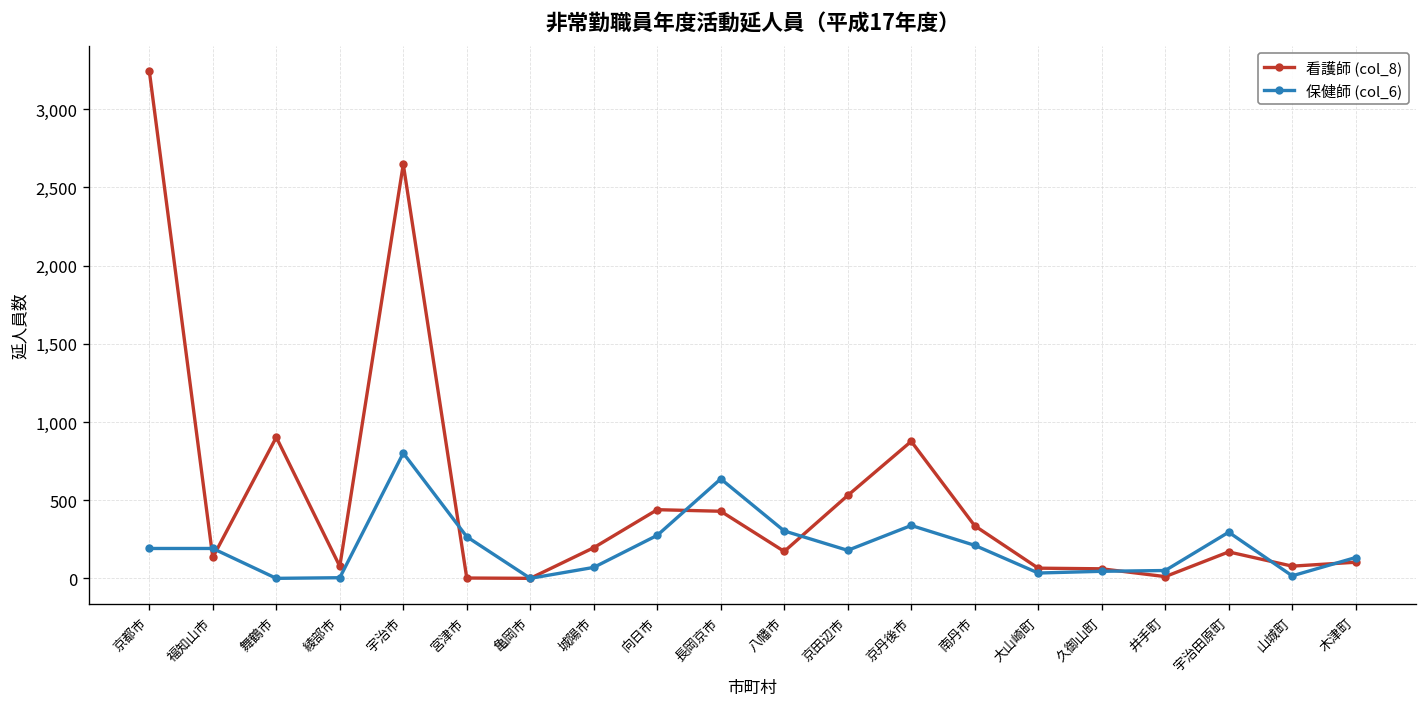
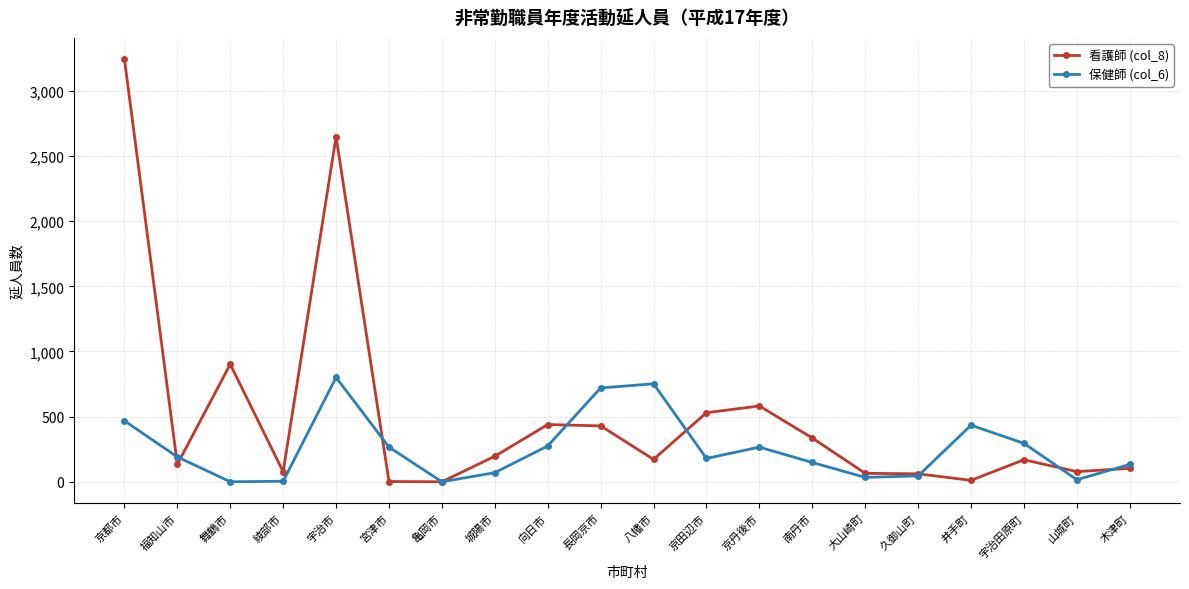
保健師 (col_6), 京都市: 190 -> 470
保健師 (col_6), 長岡京市: 640 -> 720
保健師 (col_6), 八幡市: 300 -> 750
看護師 (col_8), 京丹後市: 880 -> 580
保健師 (col_6), 京丹後市: 340 -> 270
保健師 (col_6), 南丹市: 210 -> 150
保健師 (col_6), 井手町: 50 -> 430
